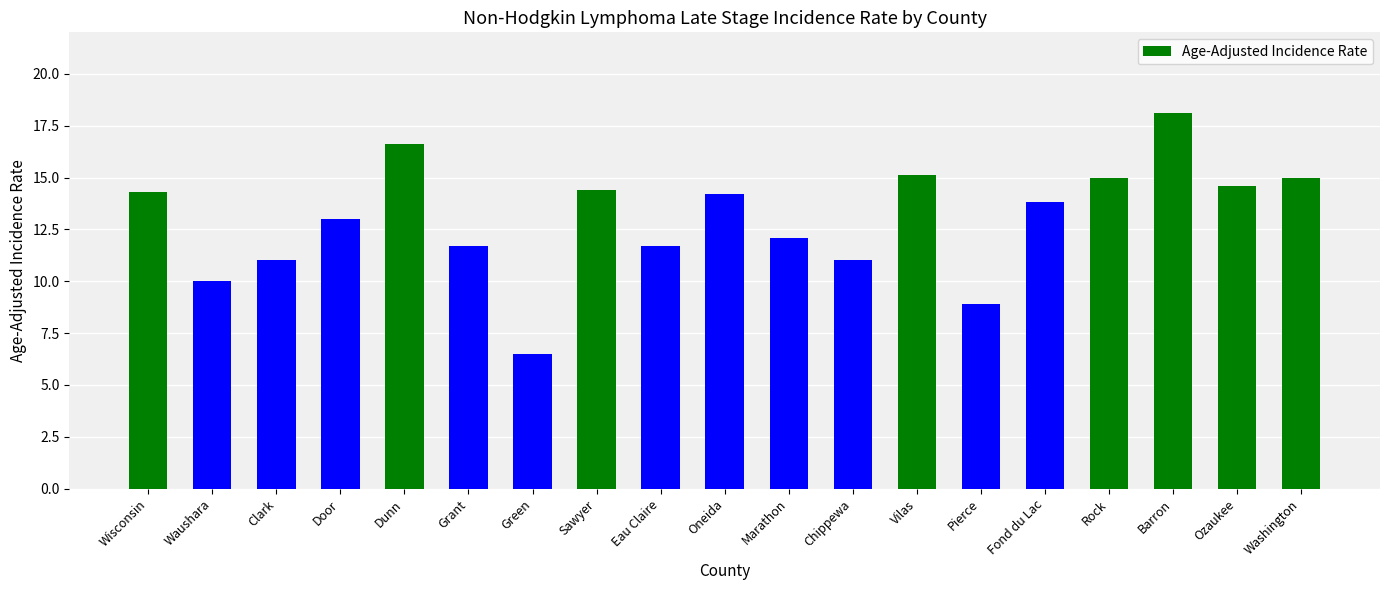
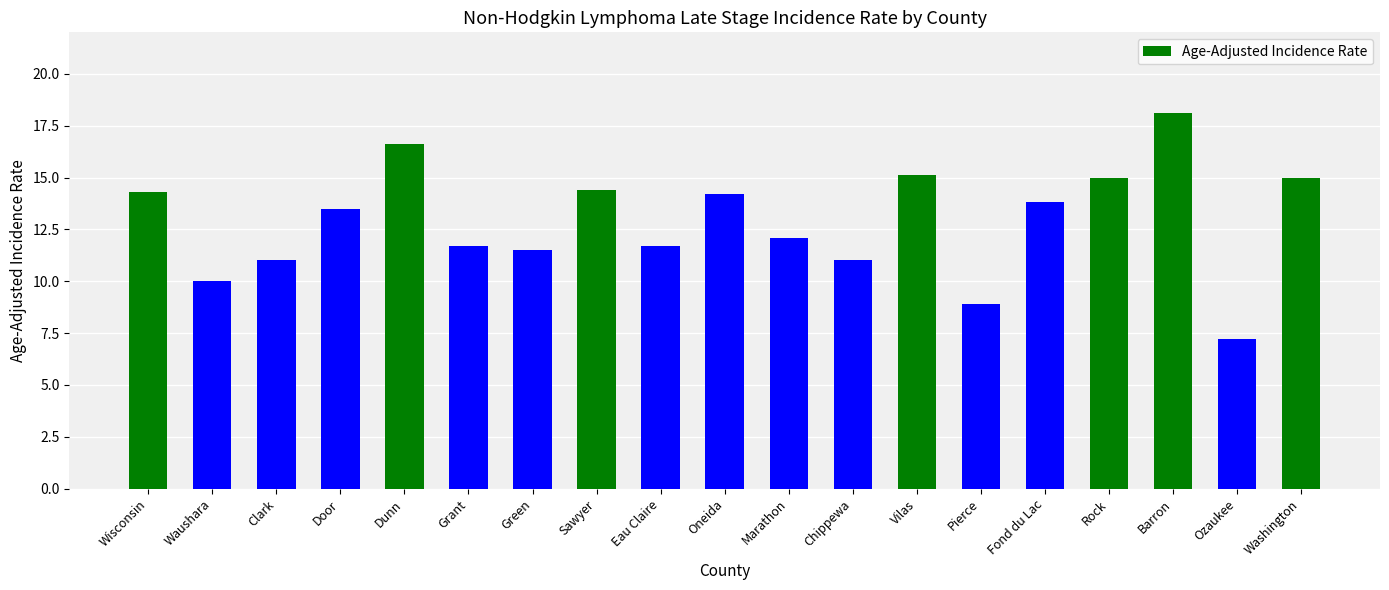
Door: 13.0 -> 13.5
Green: 6.5 -> 11.5
Ozaukee: 14.6 -> 7.2
